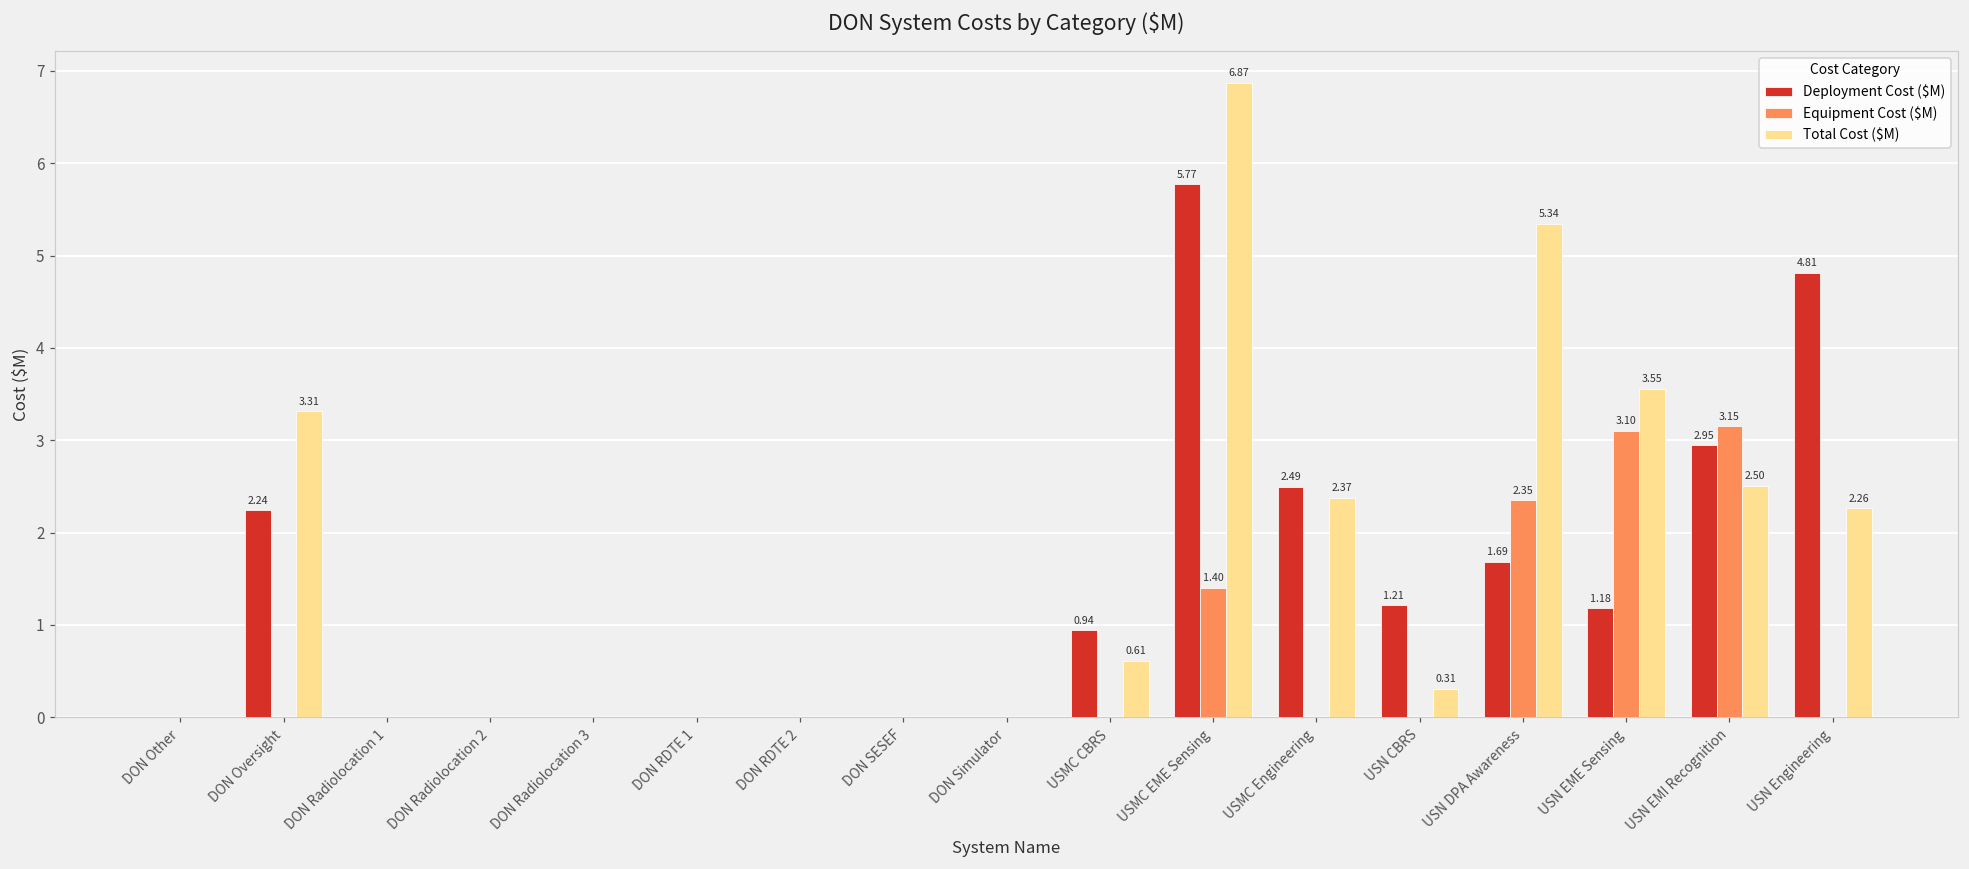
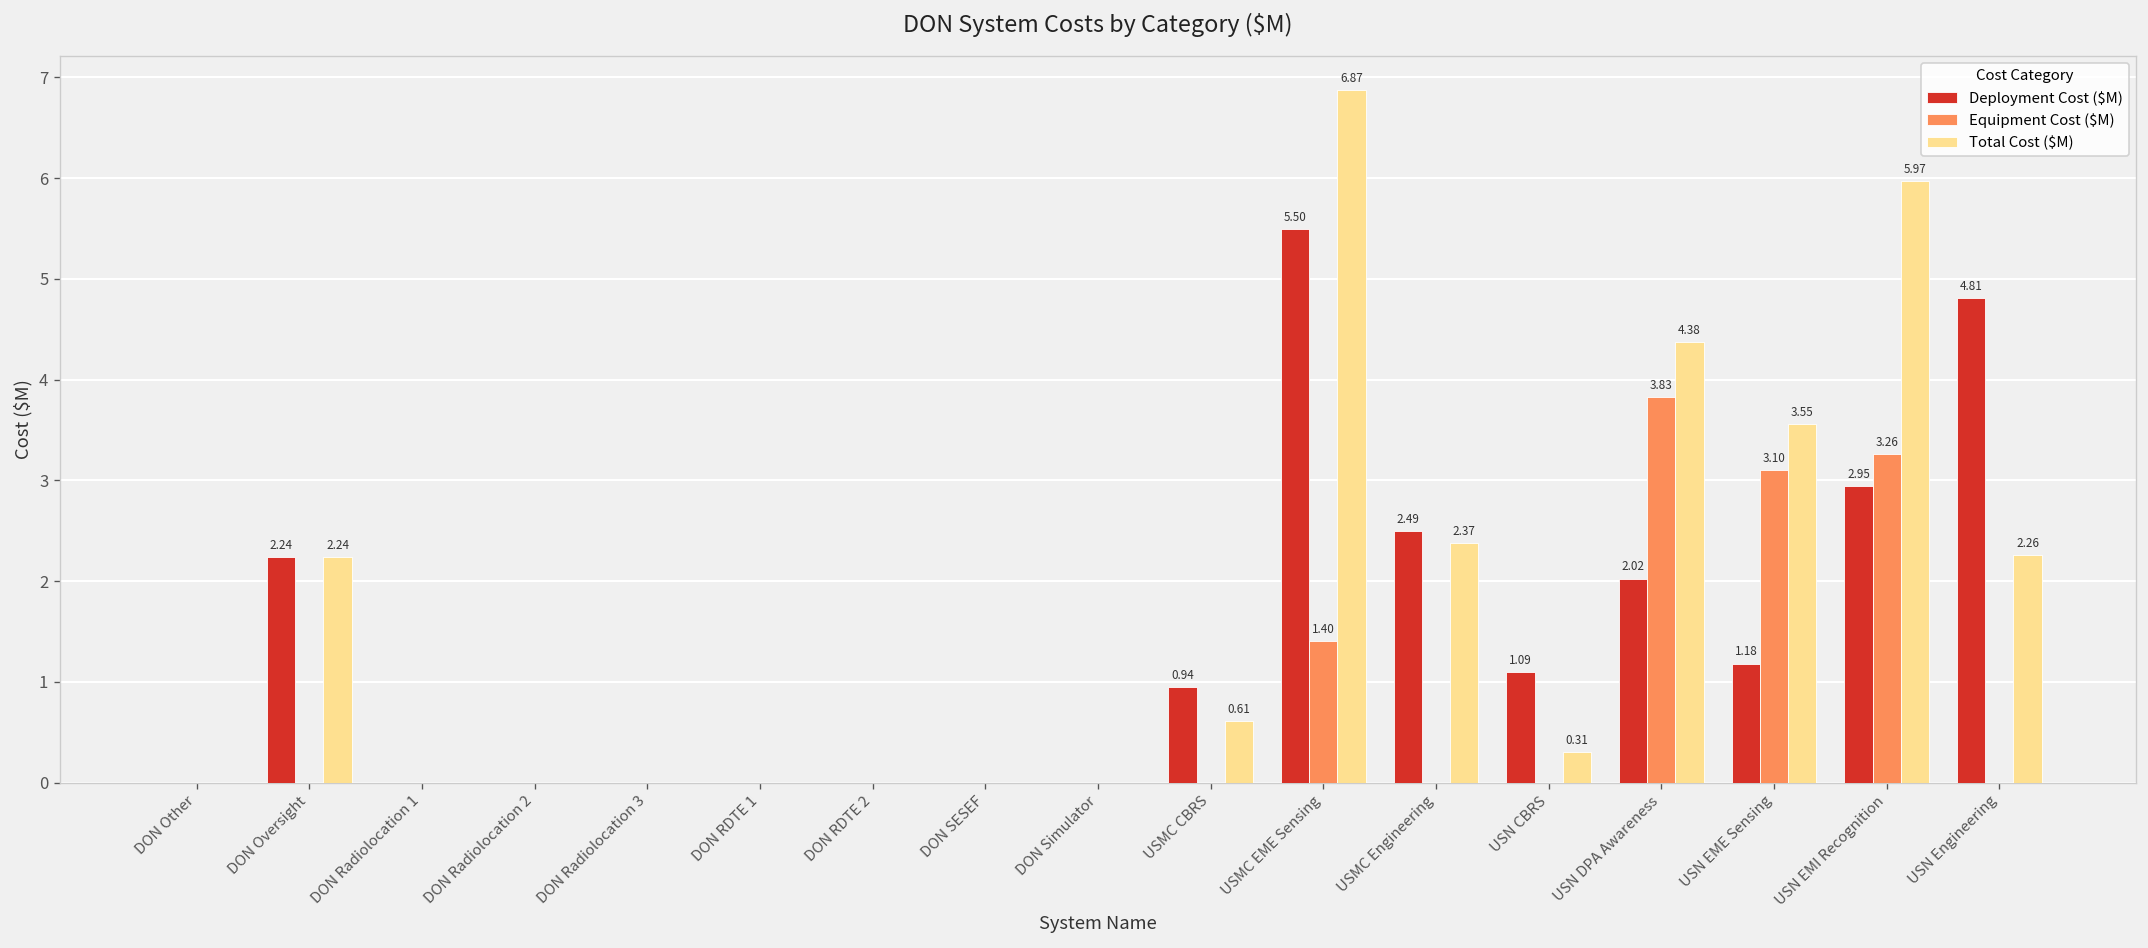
Total Cost ($M), DON Oversight: 3.31 -> 2.24
Deployment Cost ($M), USMC EME Sensing: 5.77 -> 5.50
Deployment Cost ($M), USN CBRS: 1.21 -> 1.09
Deployment Cost ($M), USN DPA Awareness: 1.69 -> 2.02
Equipment Cost ($M), USN DPA Awareness: 2.35 -> 3.83
Total Cost ($M), USN DPA Awareness: 5.34 -> 4.38
Equipment Cost ($M), USN EMI Recognition: 3.15 -> 3.26
Total Cost ($M), USN EMI Recognition: 2.50 -> 5.97
